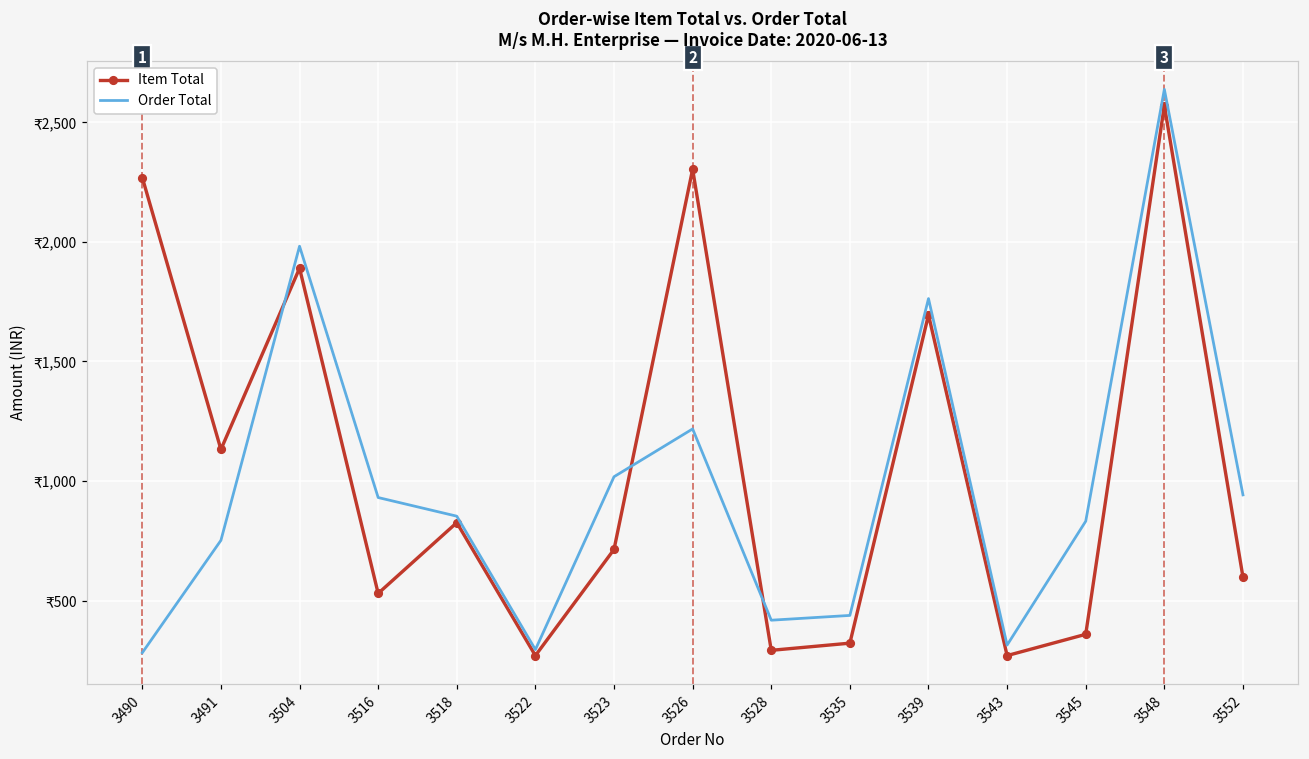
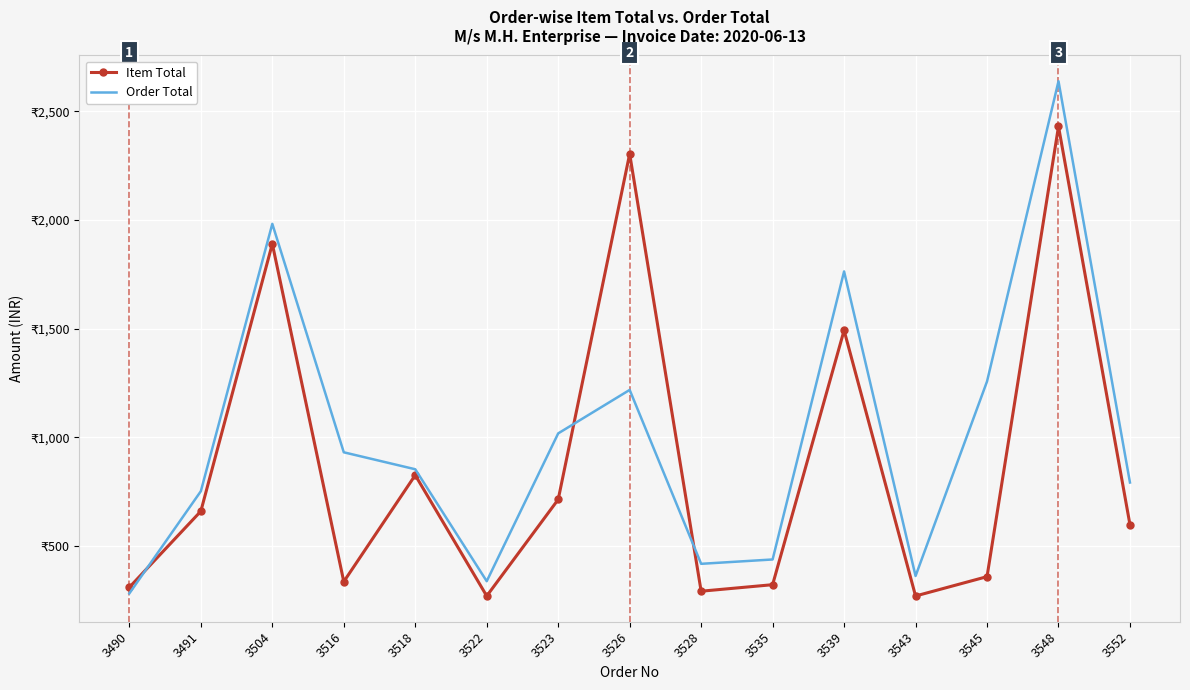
Item Total, 3490: ₹2,270 -> ₹310
Item Total, 3491: ₹1,130 -> ₹660
Item Total, 3516: ₹530 -> ₹340
Order Total, 3522: ₹300 -> ₹340
Item Total, 3539: ₹1,700 -> ₹1,490
Order Total, 3543: ₹310 -> ₹360
Order Total, 3545: ₹830 -> ₹1,260
Item Total, 3548: ₹2,570 -> ₹2,430
Order Total, 3552: ₹940 -> ₹790
